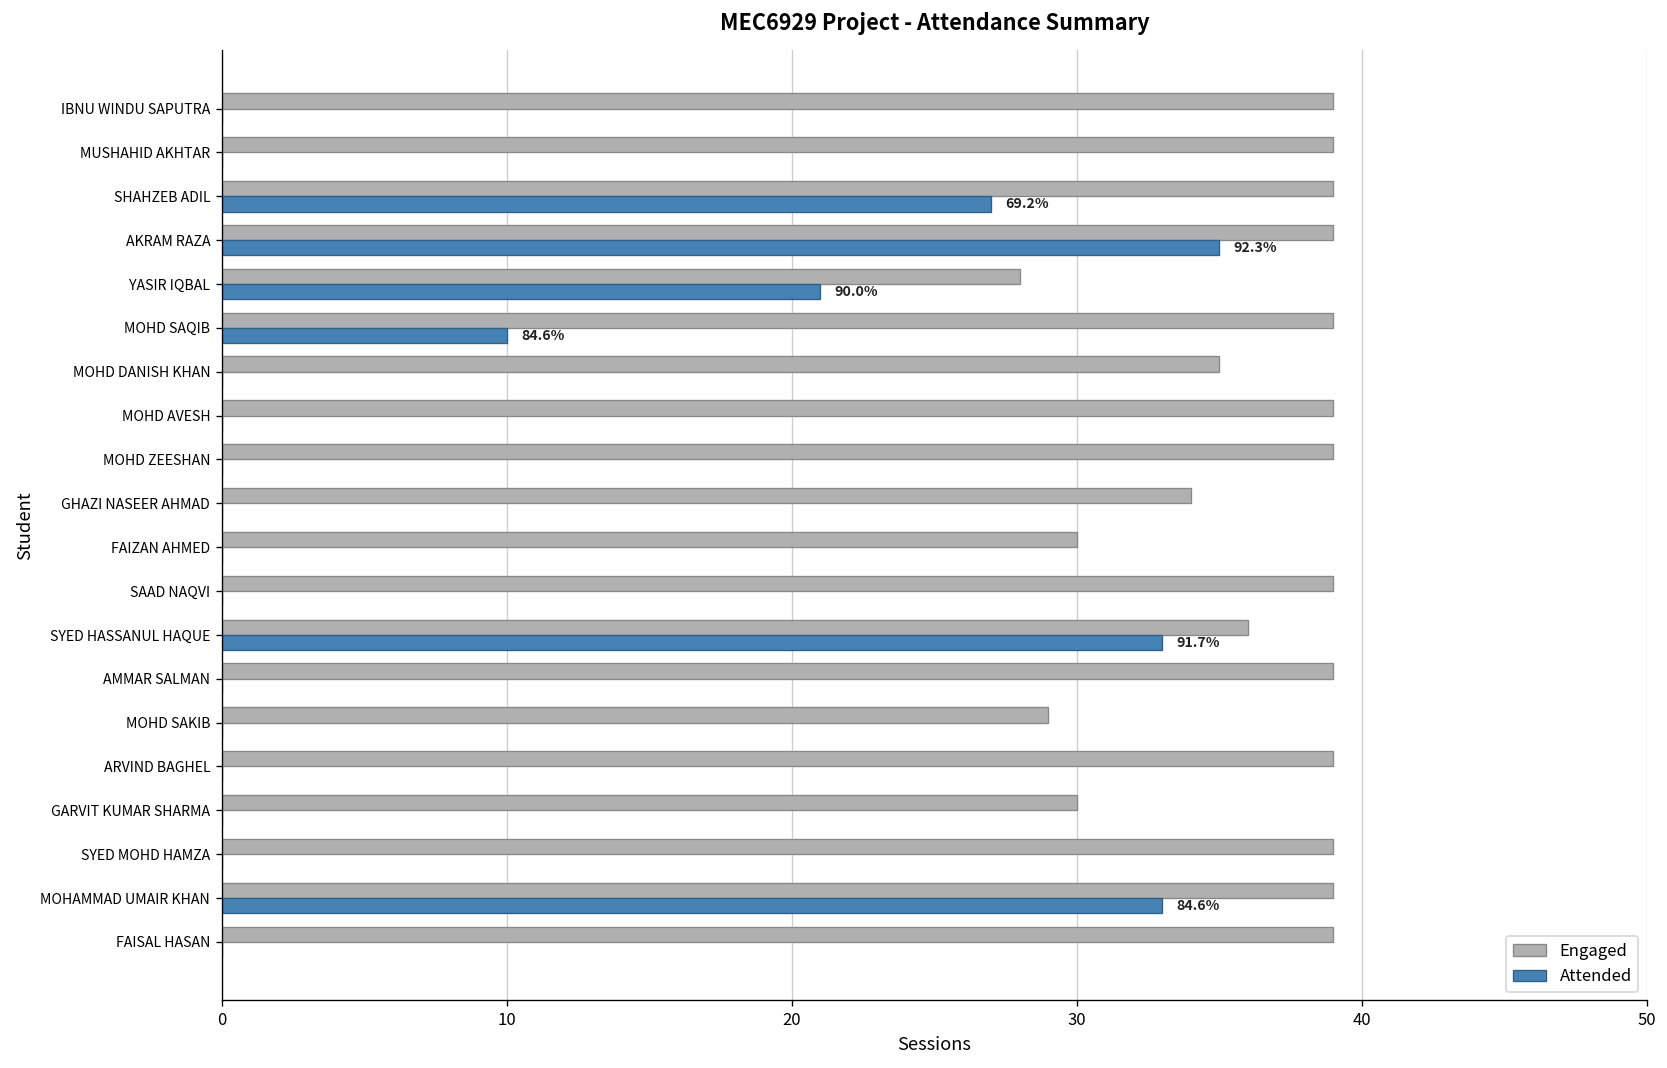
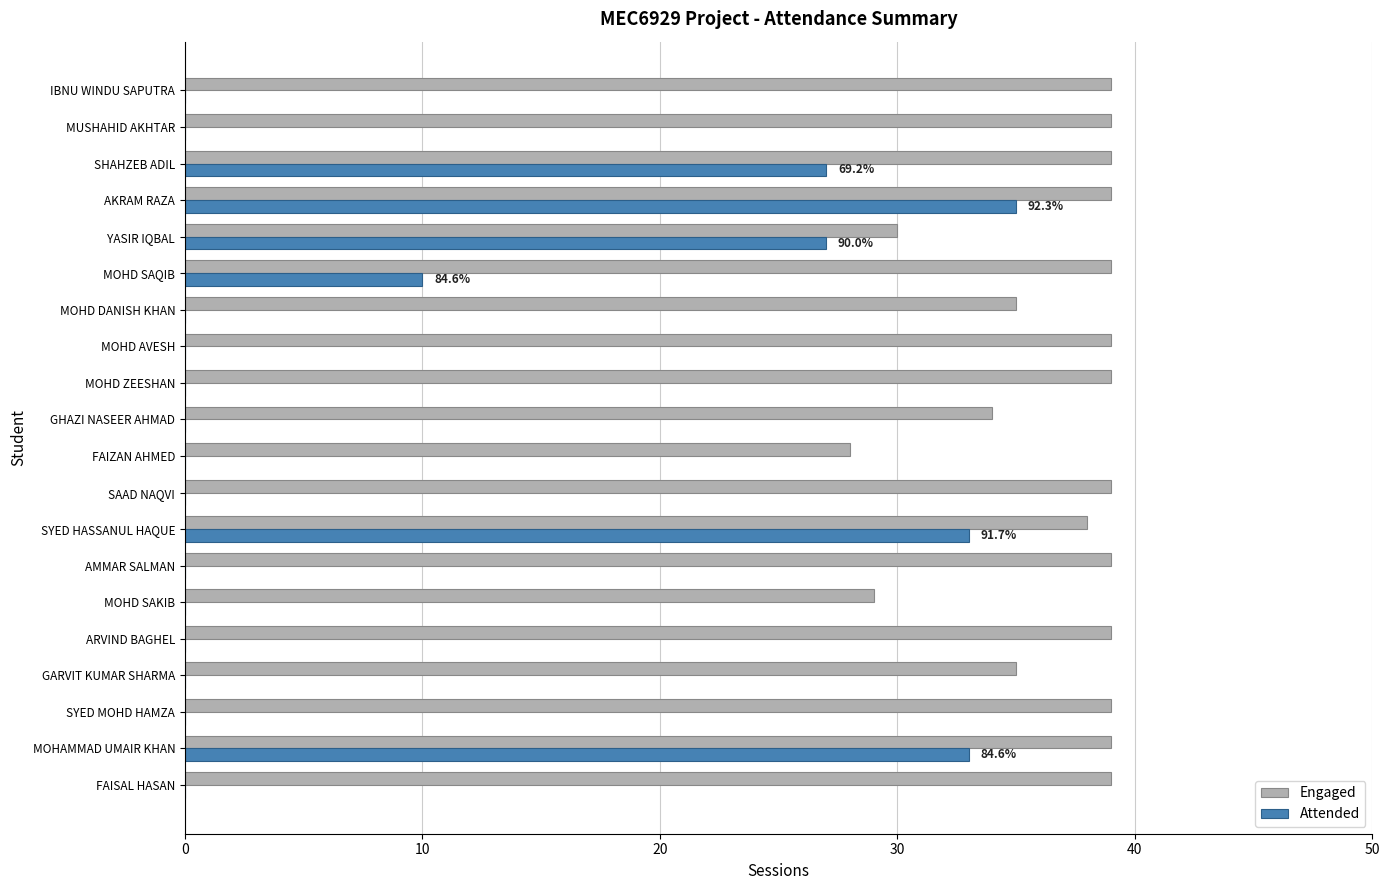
Engaged, YASIR IQBAL: 28 -> 30
Attended, YASIR IQBAL: 21 -> 27
Engaged, FAIZAN AHMED: 30 -> 28
Engaged, SYED HASSANUL HAQUE: 36 -> 38
Engaged, GARVIT KUMAR SHARMA: 30 -> 35
